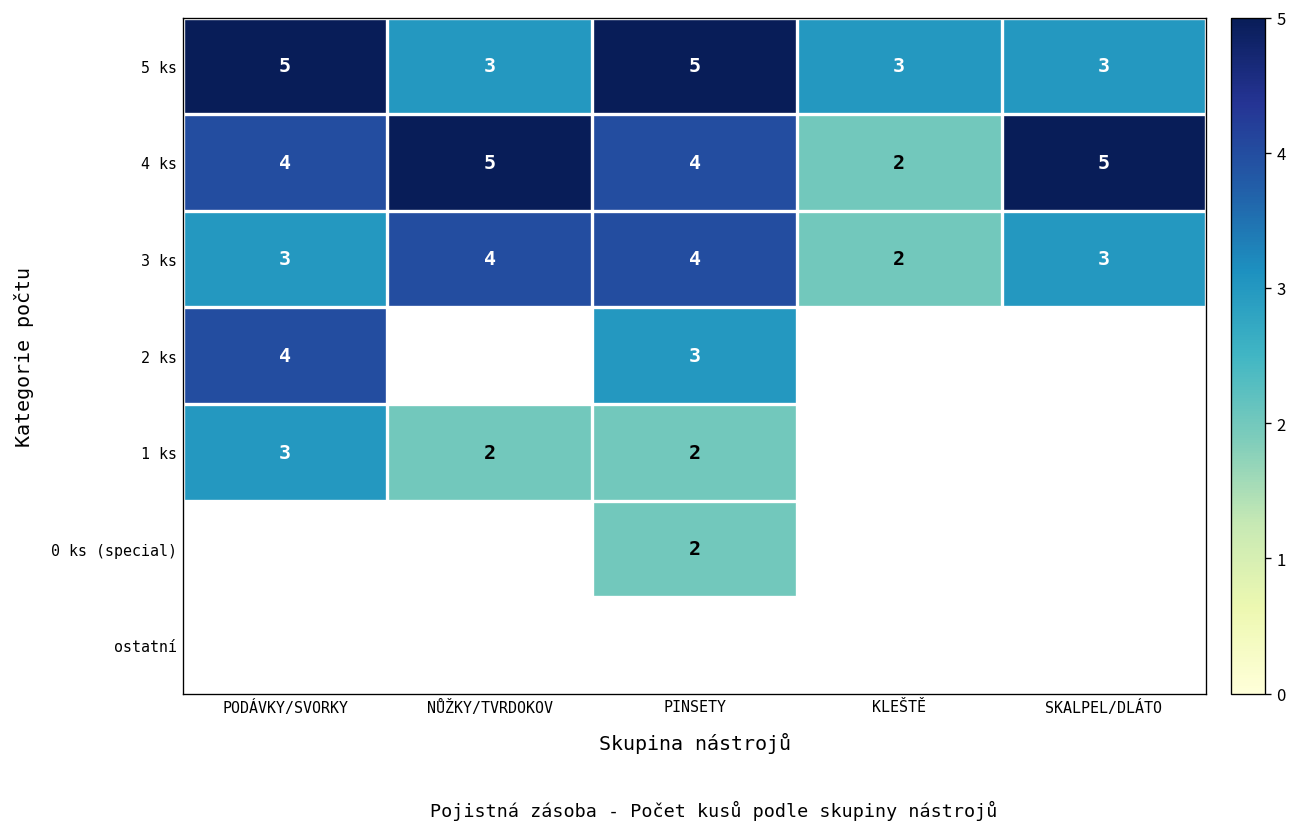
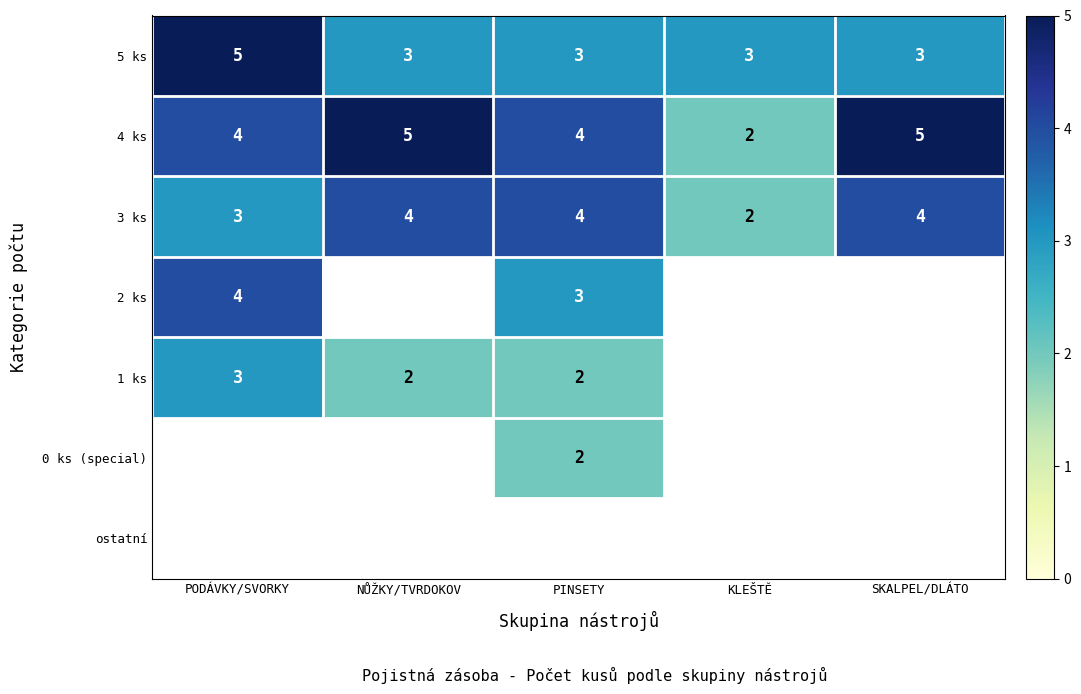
5 ks, PINSETY: 5 -> 3
3 ks, SKALPEL/DLÁTO: 3 -> 4
